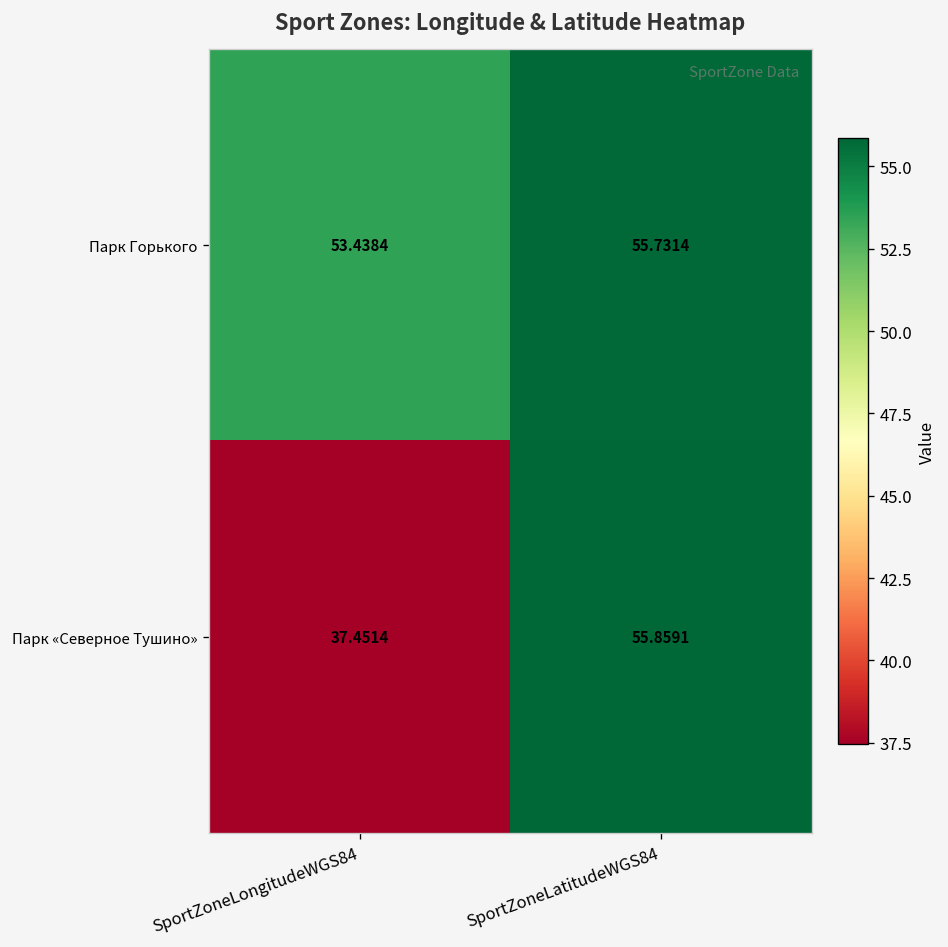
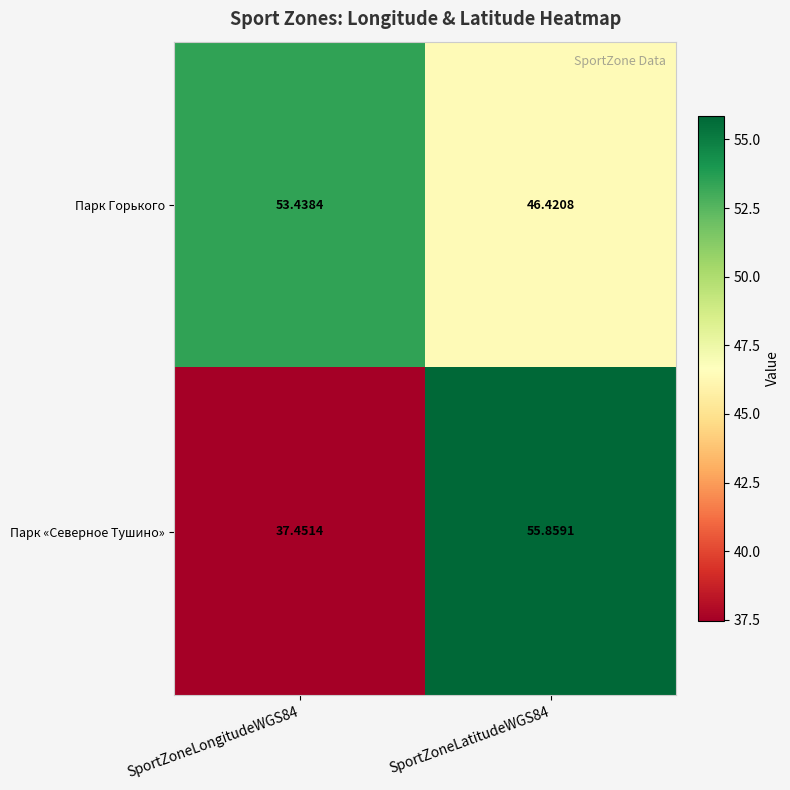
Парк Горького, SportZoneLatitudeWGS84: 55.7314 -> 46.4208
